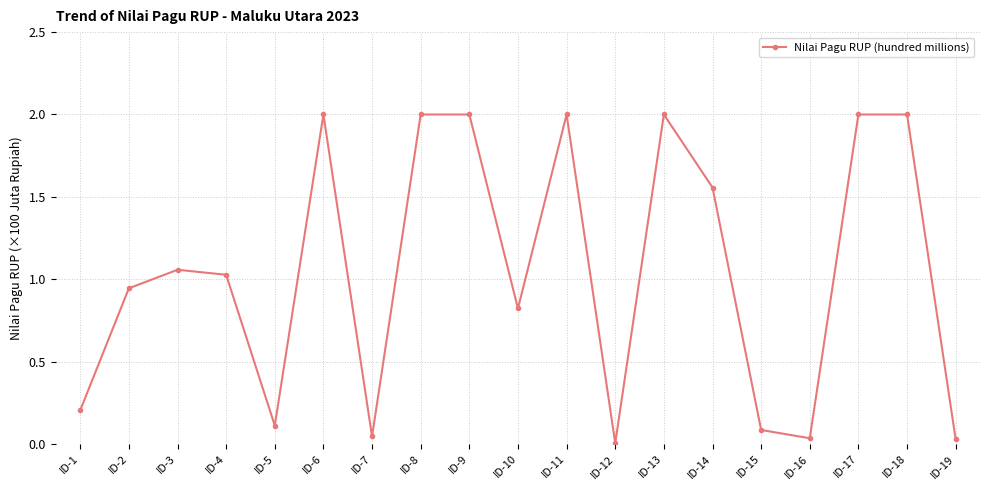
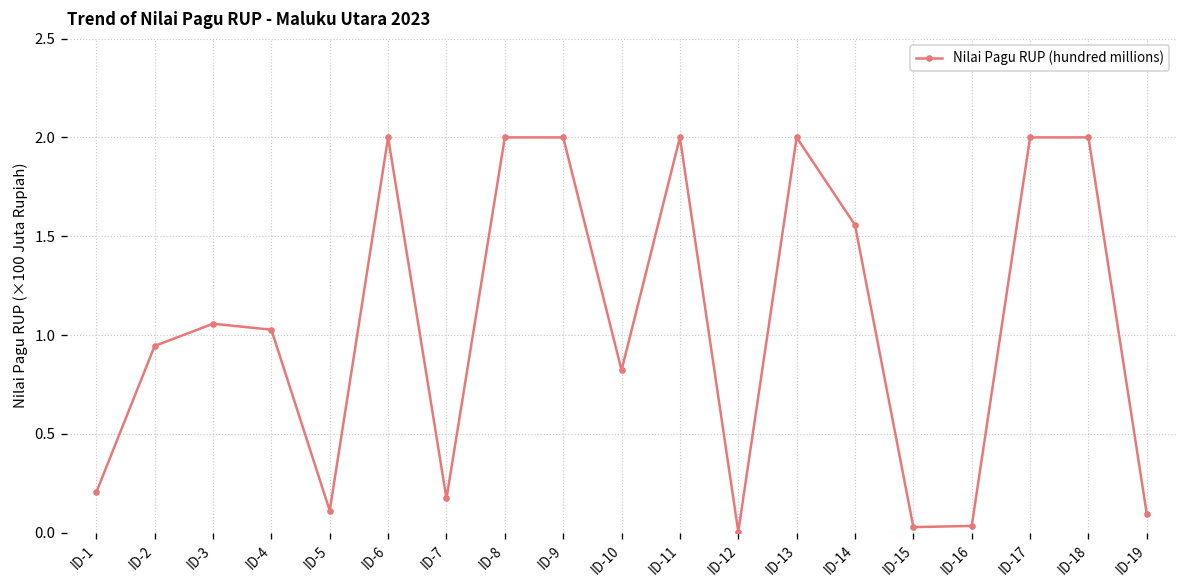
ID-7: 0.05 -> 0.17
ID-15: 0.09 -> 0.03
ID-19: 0.03 -> 0.09
